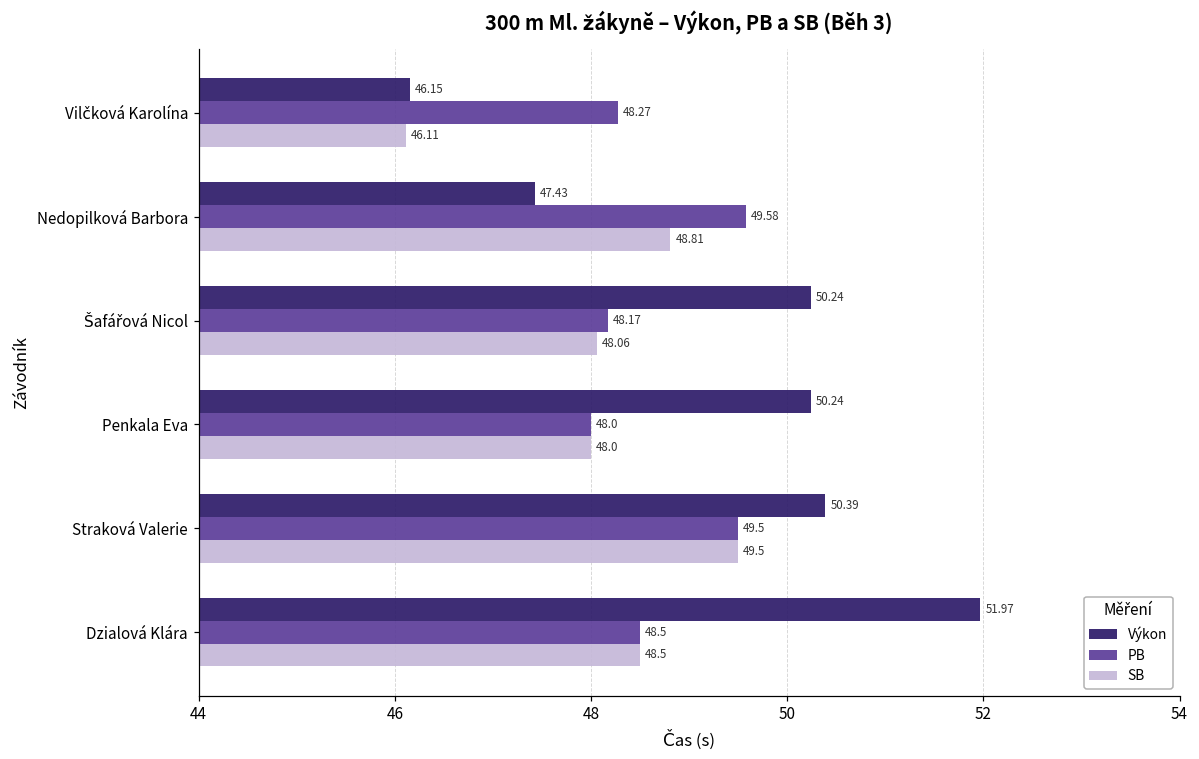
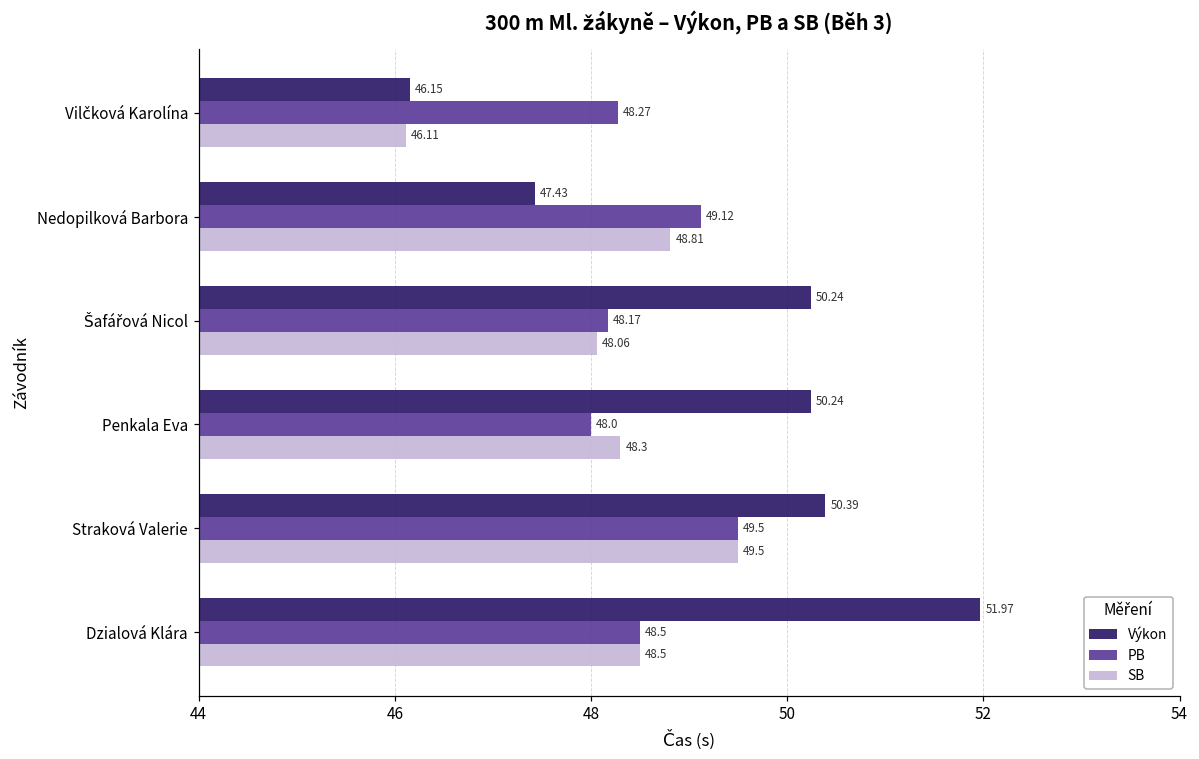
PB, Nedopilková Barbora: 49.58 -> 49.12
SB, Penkala Eva: 48.0 -> 48.3
